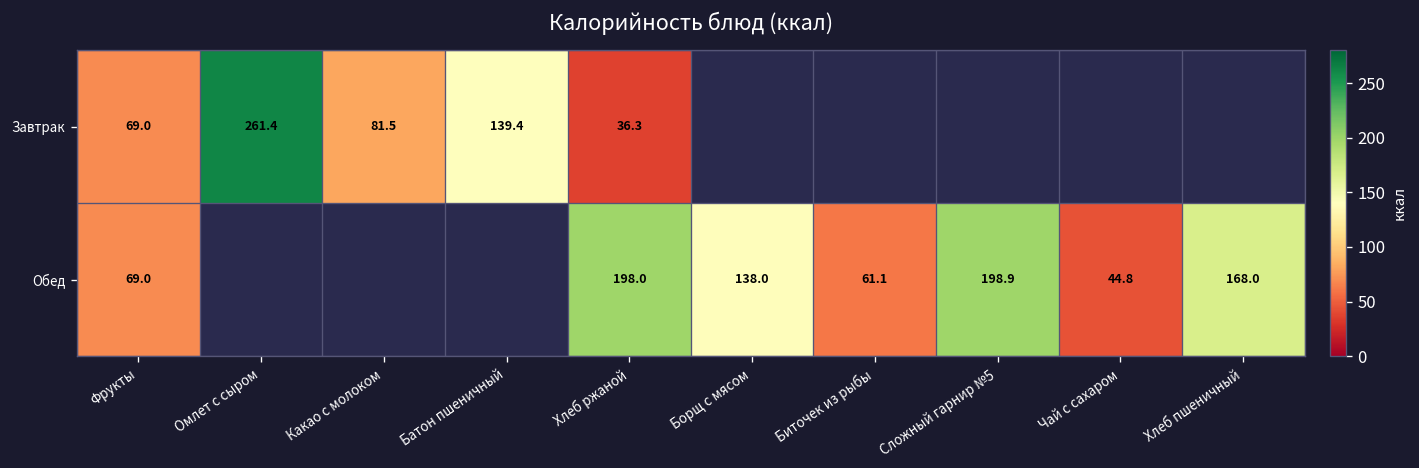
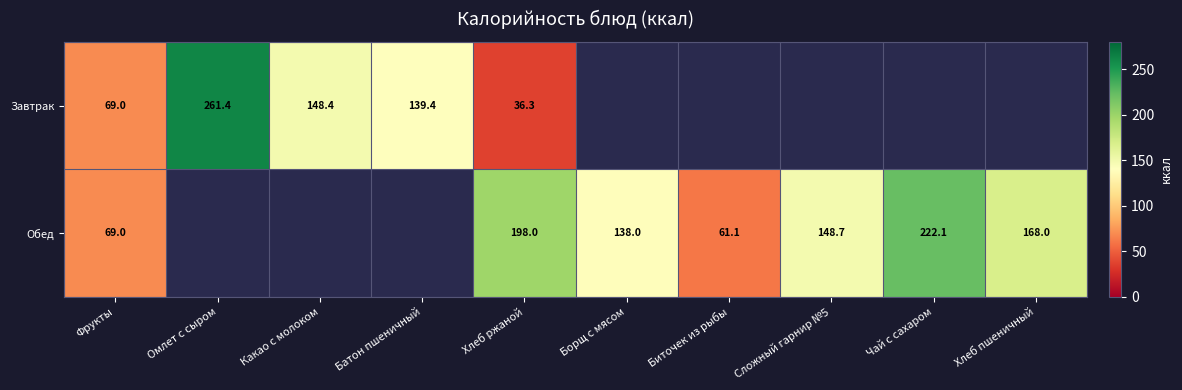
Завтрак, Какао с молоком: 81.5 -> 148.4
Обед, Сложный гарнир №5: 198.9 -> 148.7
Обед, Чай с сахаром: 44.8 -> 222.1
